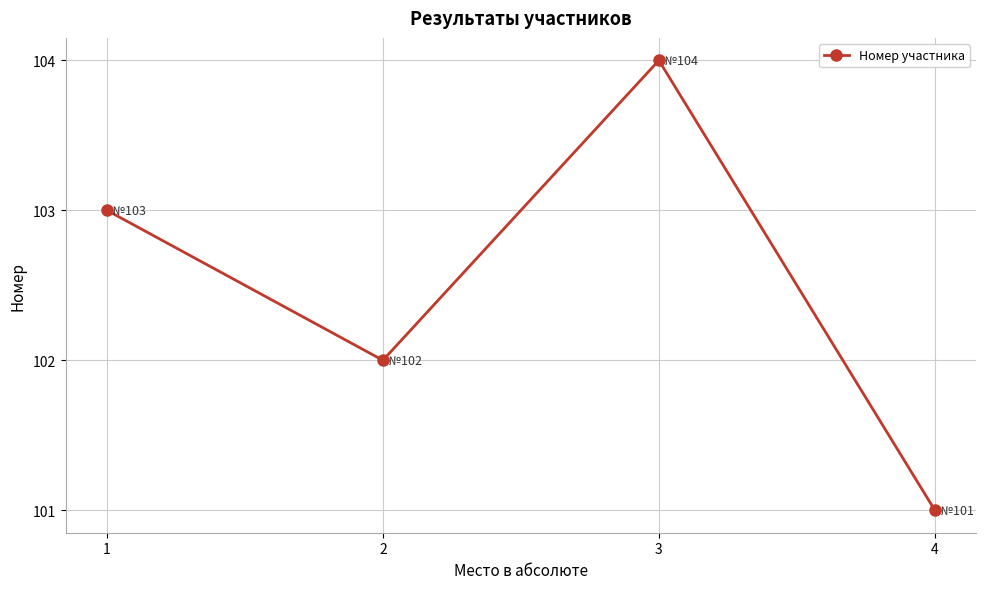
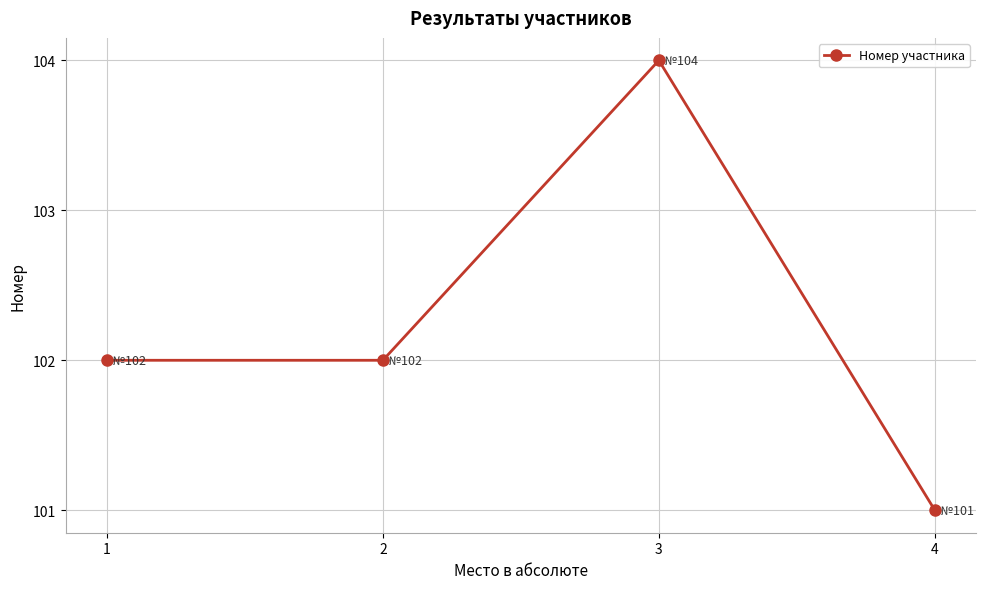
1: 103 -> 102
